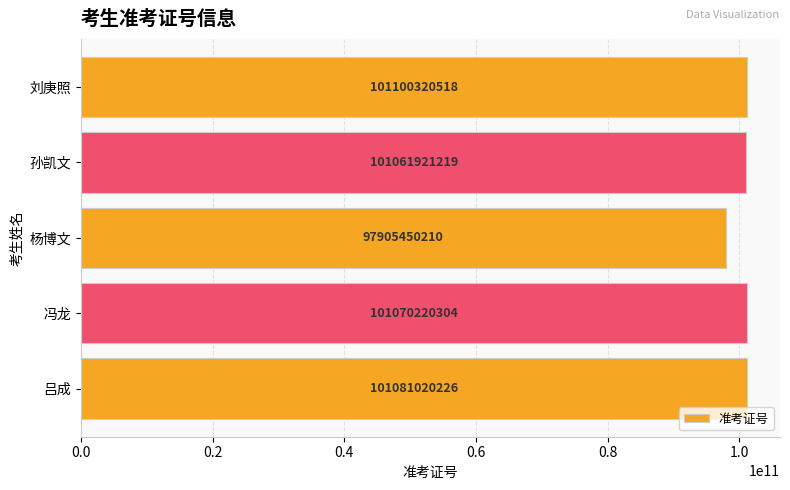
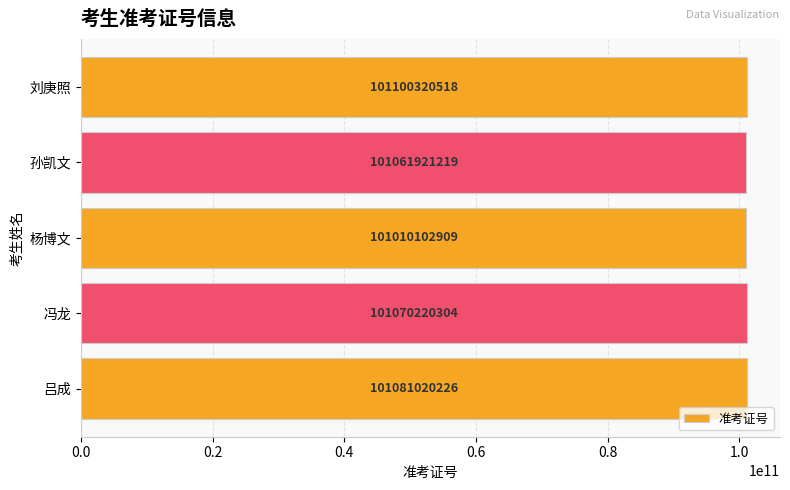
杨博文: 97905450210 -> 101010102909
